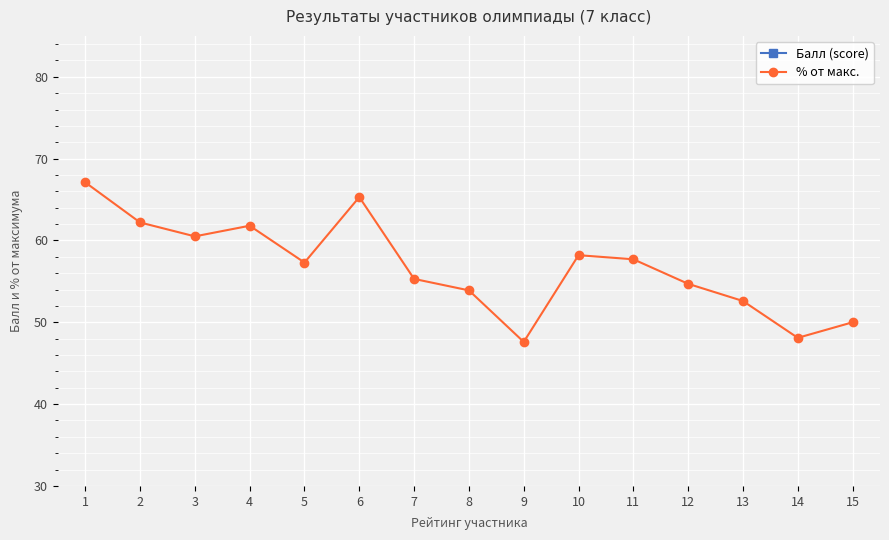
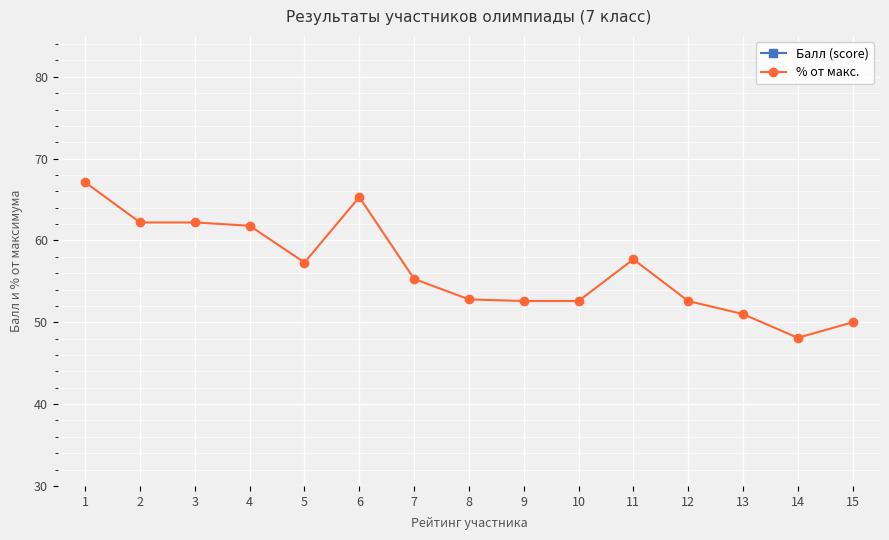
% от макс., 3: 61 -> 62
% от макс., 8: 54 -> 53
% от макс., 9: 48 -> 53
% от макс., 10: 58 -> 53
% от макс., 12: 55 -> 53
% от макс., 13: 53 -> 51
